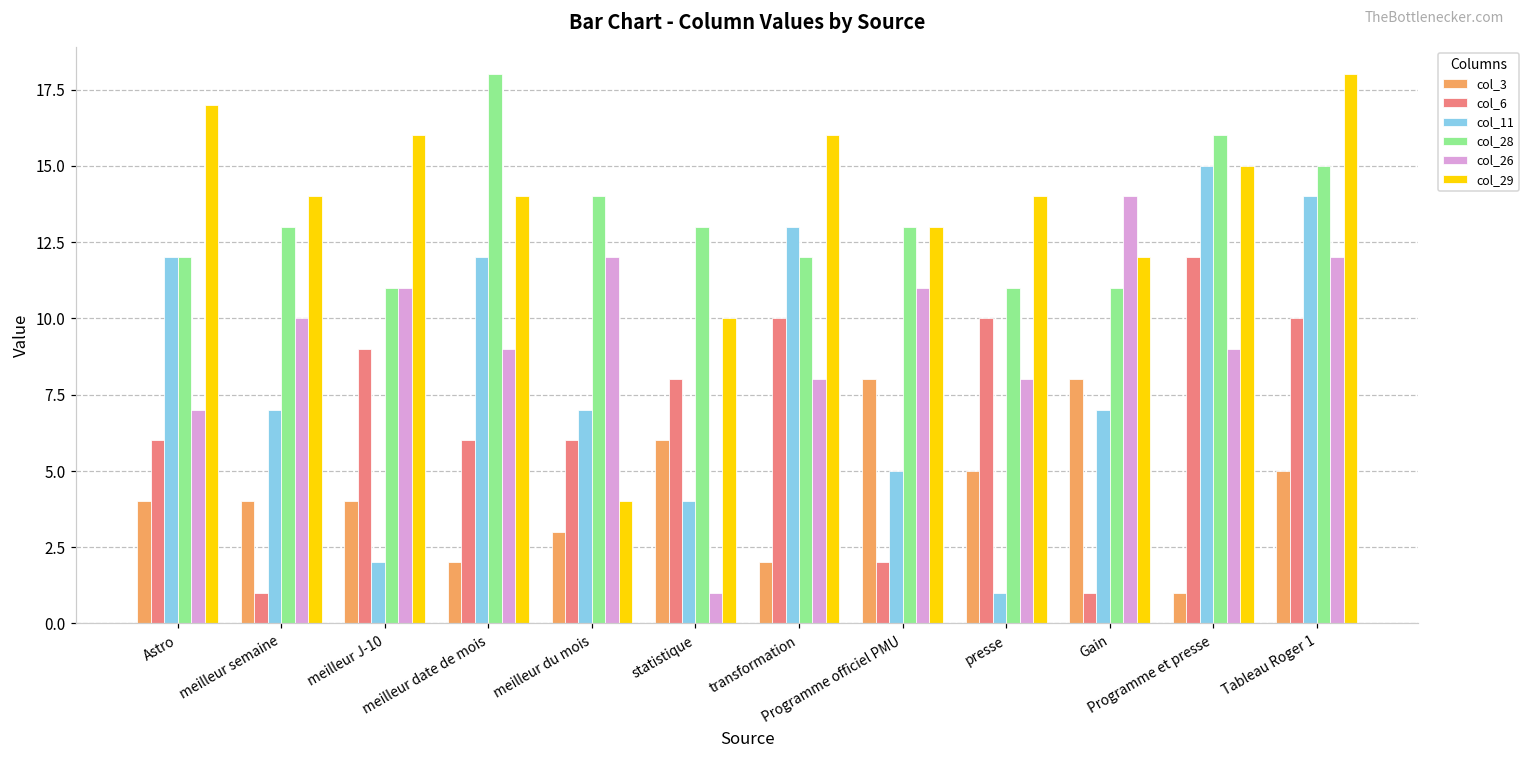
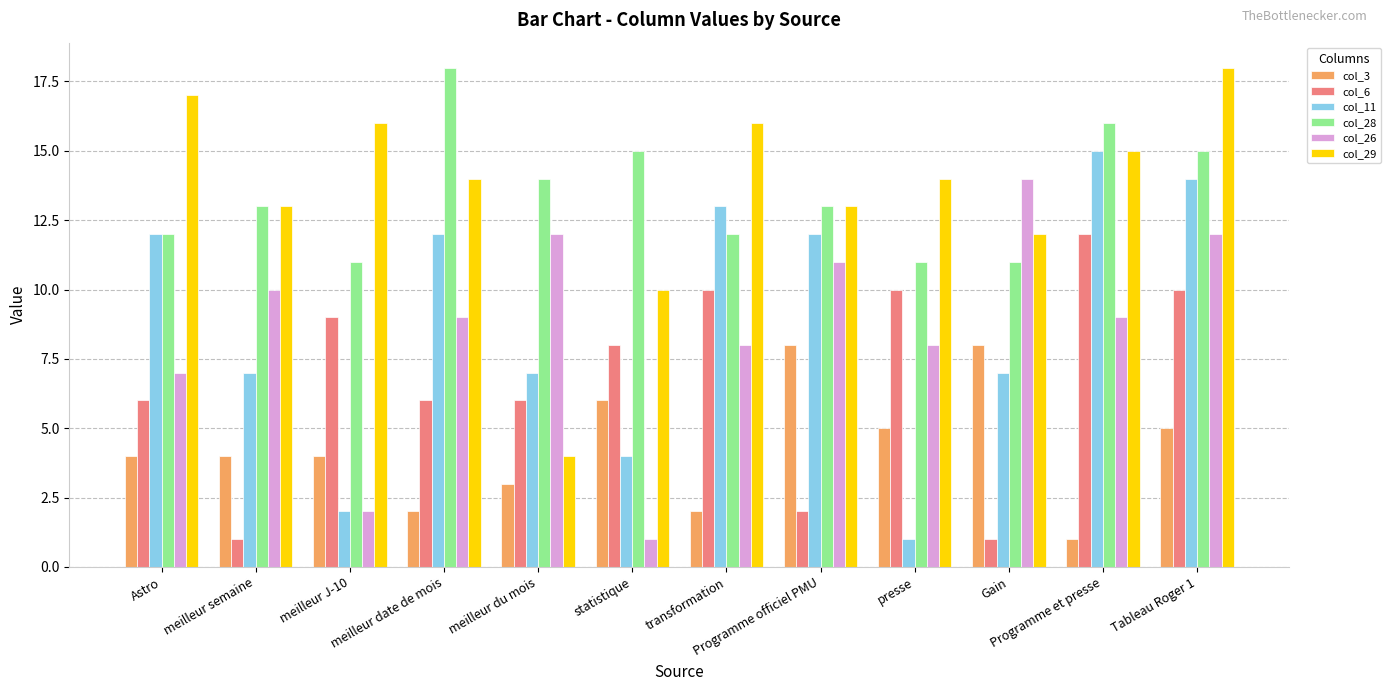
col_29, meilleur semaine: 14 -> 13
col_26, meilleur J-10: 11 -> 2
col_28, statistique: 13 -> 15
col_11, Programme officiel PMU: 5 -> 12
